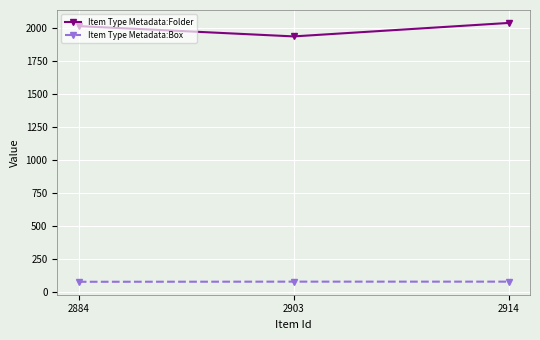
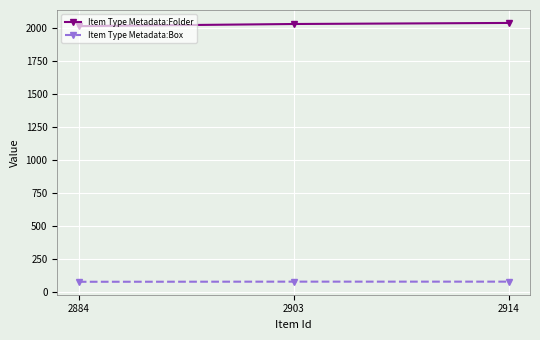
Item Type Metadata:Folder, 2903: 1940 -> 2030
